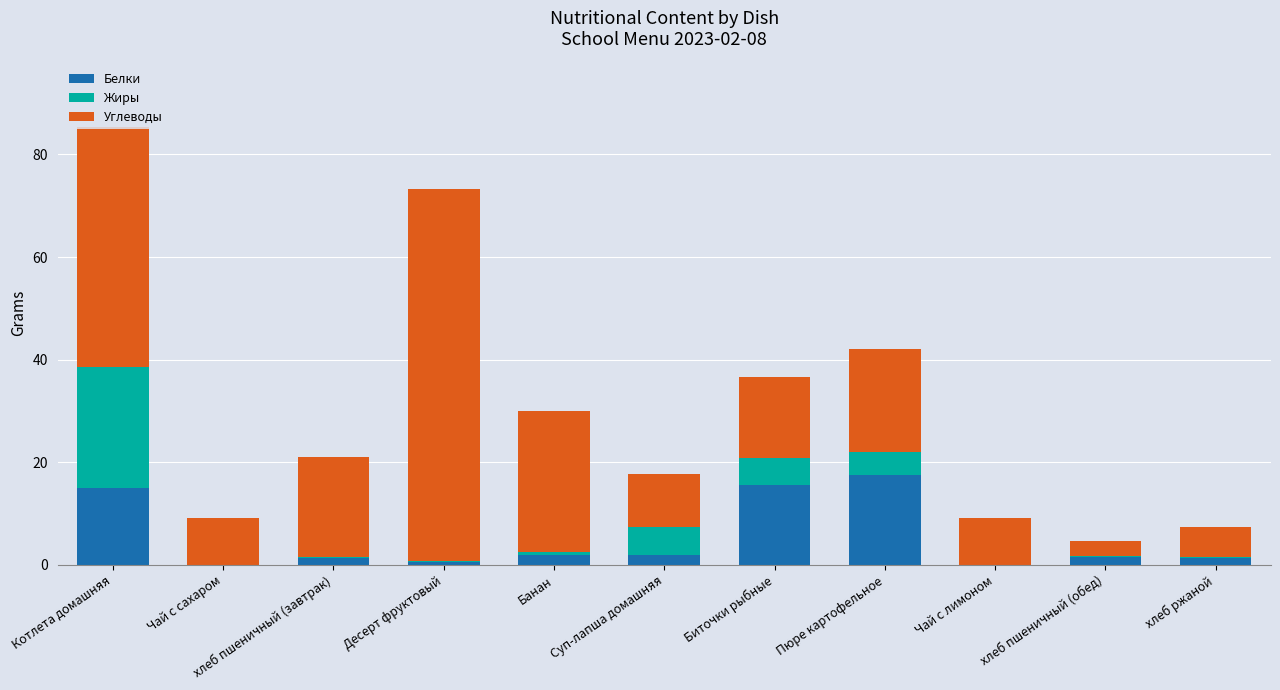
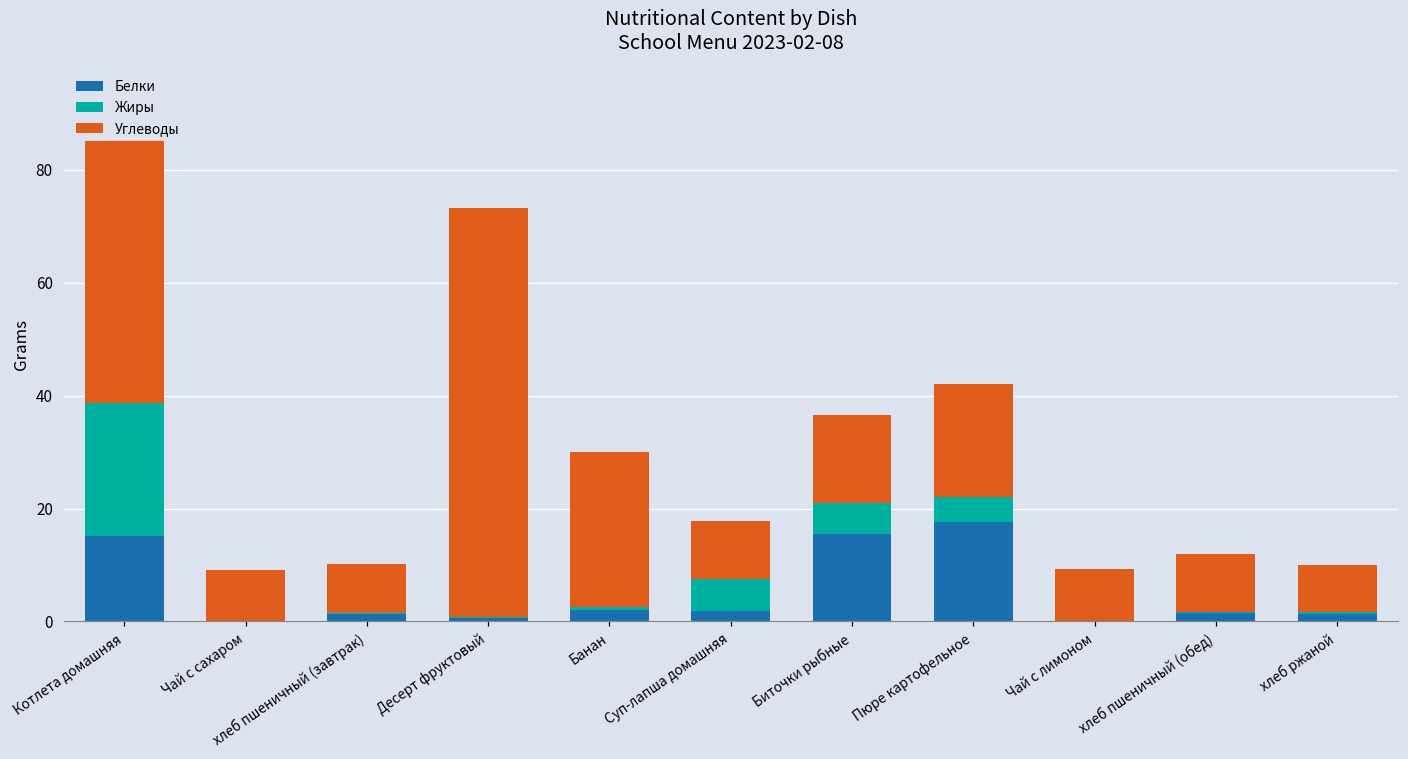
Углеводы, хлеб пшеничный (завтрак): 20 -> 9
Углеводы, хлеб пшеничный (обед): 3 -> 10
Углеводы, хлеб ржаной: 6 -> 8
